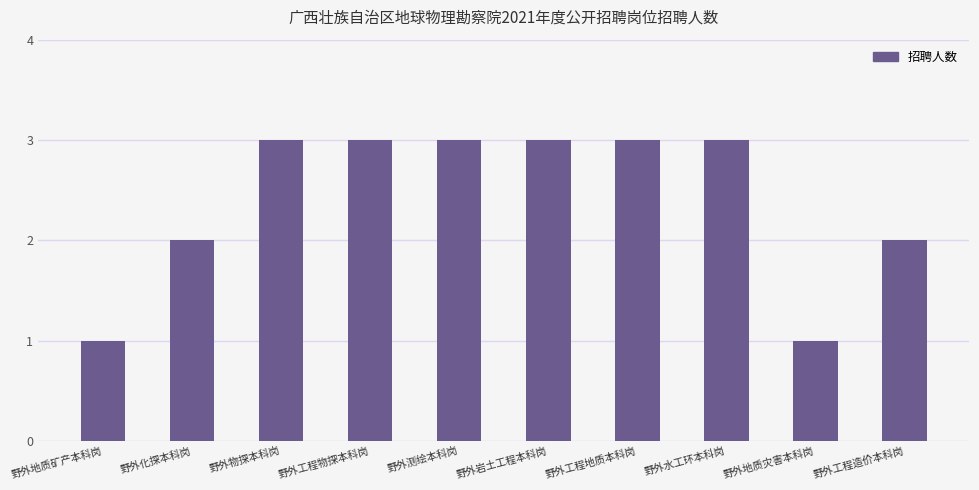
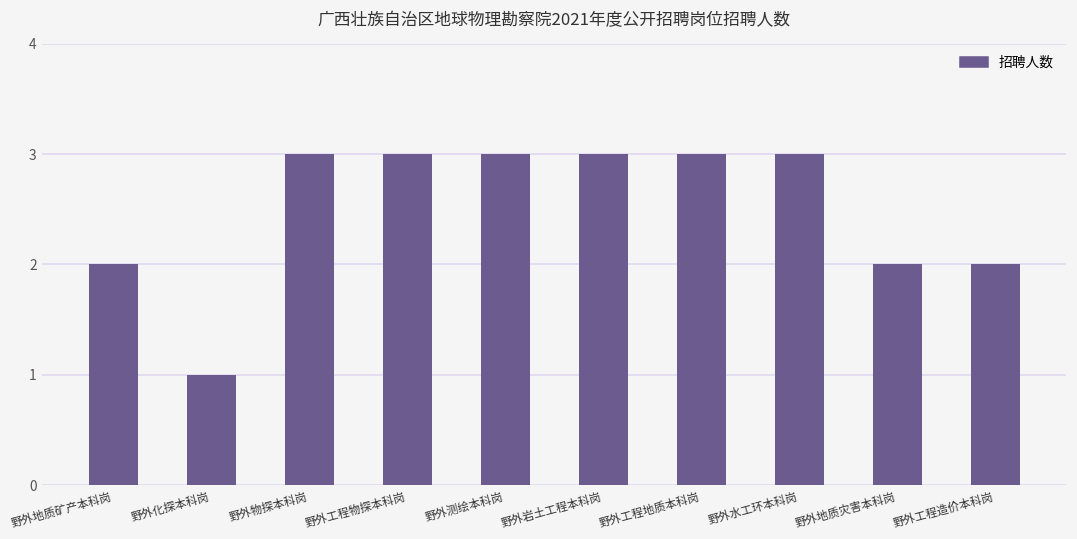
野外地质矿产本科岗: 1 -> 2
野外化探本科岗: 2 -> 1
野外地质灾害本科岗: 1 -> 2
